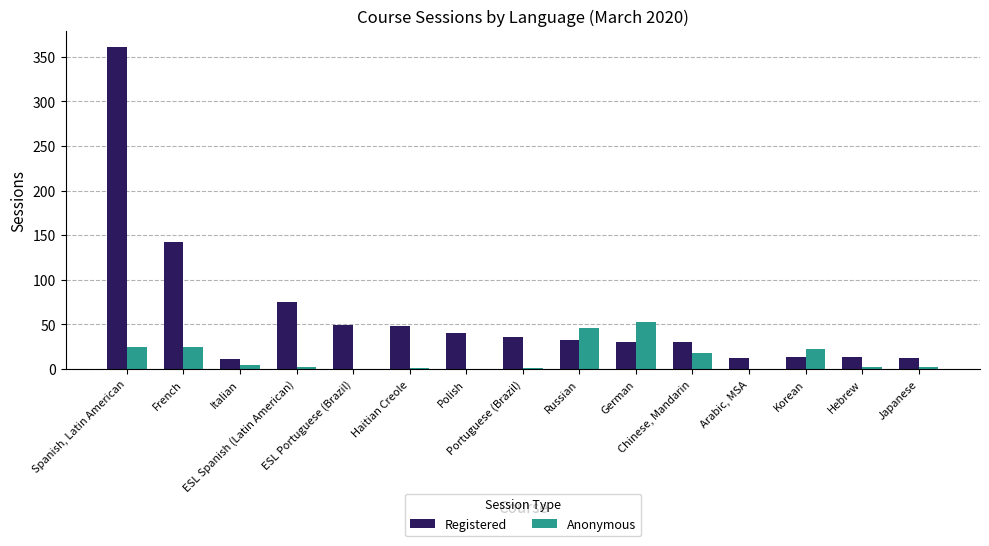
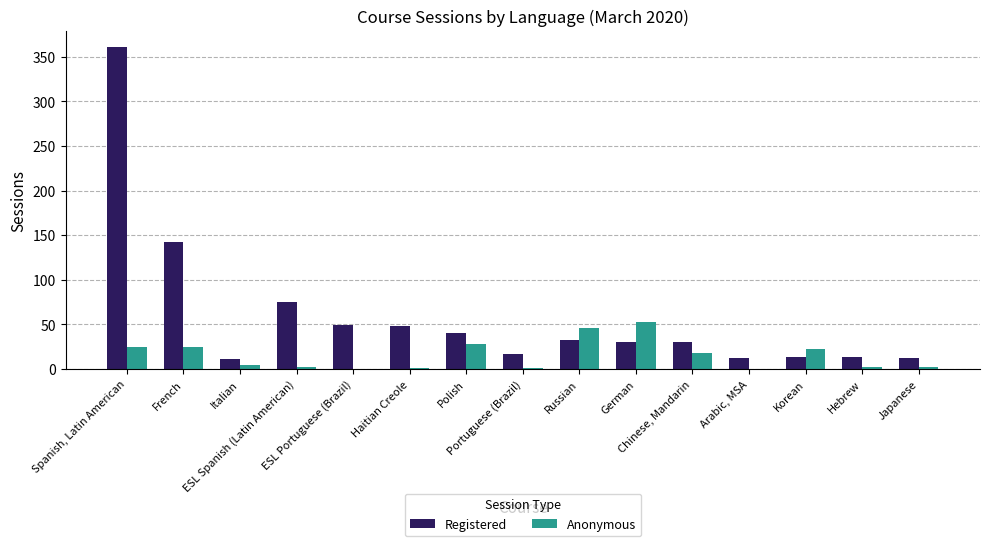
Anonymous, Polish: 0 -> 30
Registered, Portuguese (Brazil): 40 -> 20
